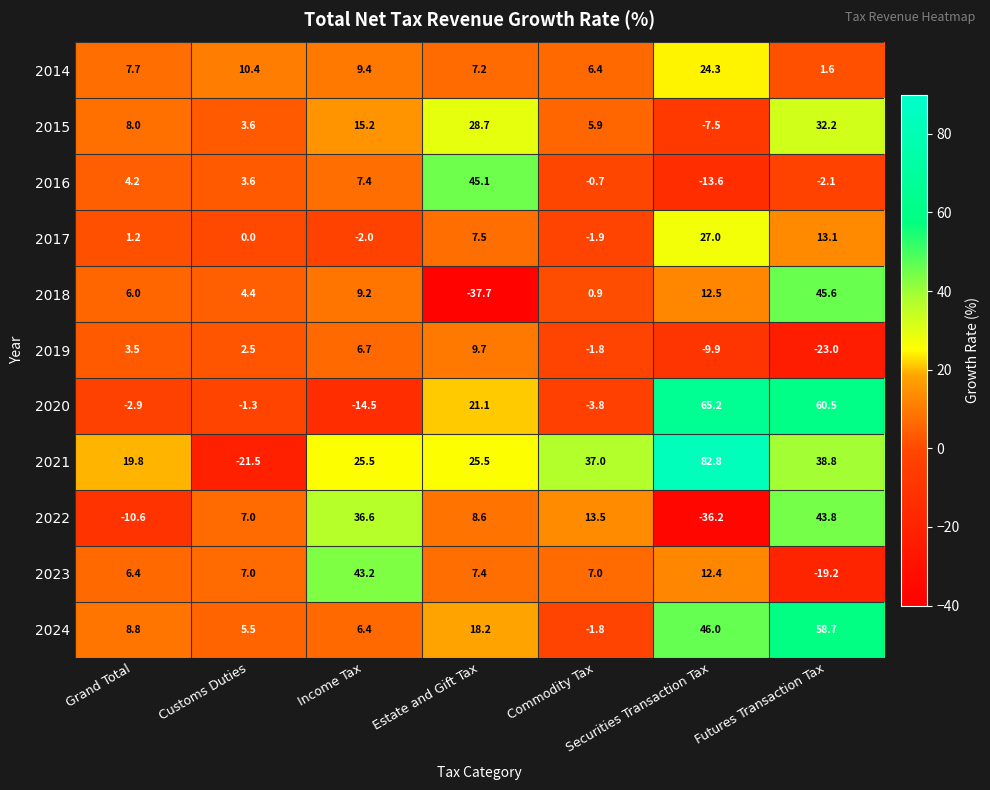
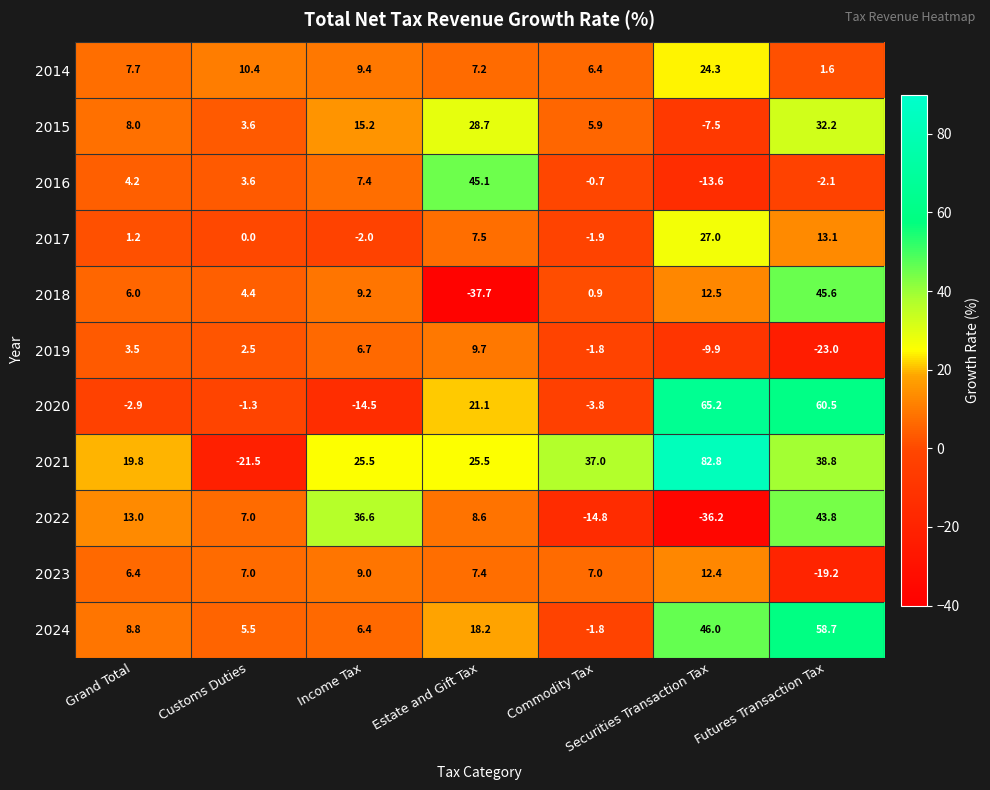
2022, Grand Total: -10.6 -> 13.0
2022, Commodity Tax: 13.5 -> -14.8
2023, Income Tax: 43.2 -> 9.0
